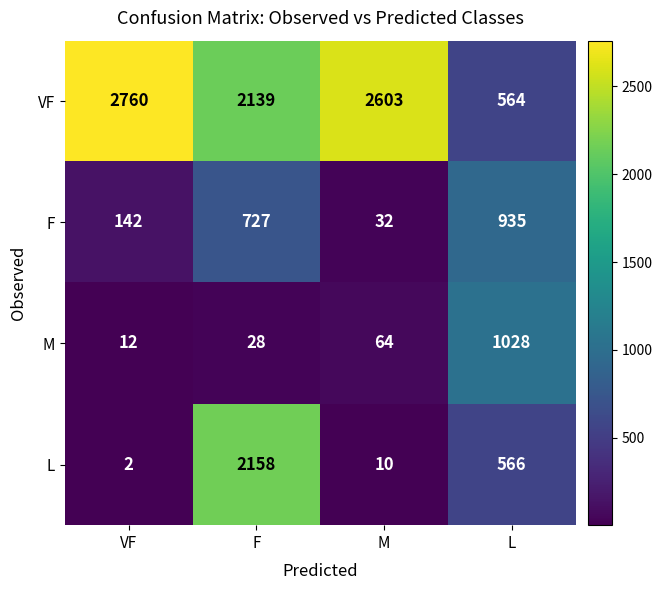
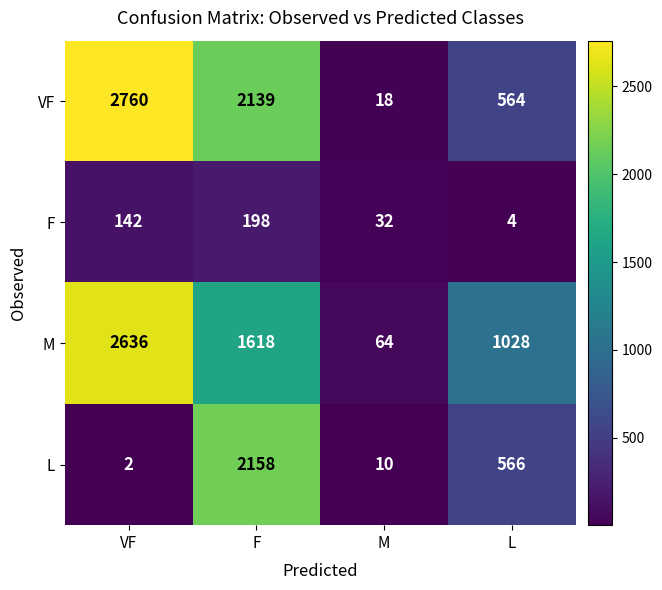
VF, M: 2603 -> 18
F, F: 727 -> 198
F, L: 935 -> 4
M, VF: 12 -> 2636
M, F: 28 -> 1618
